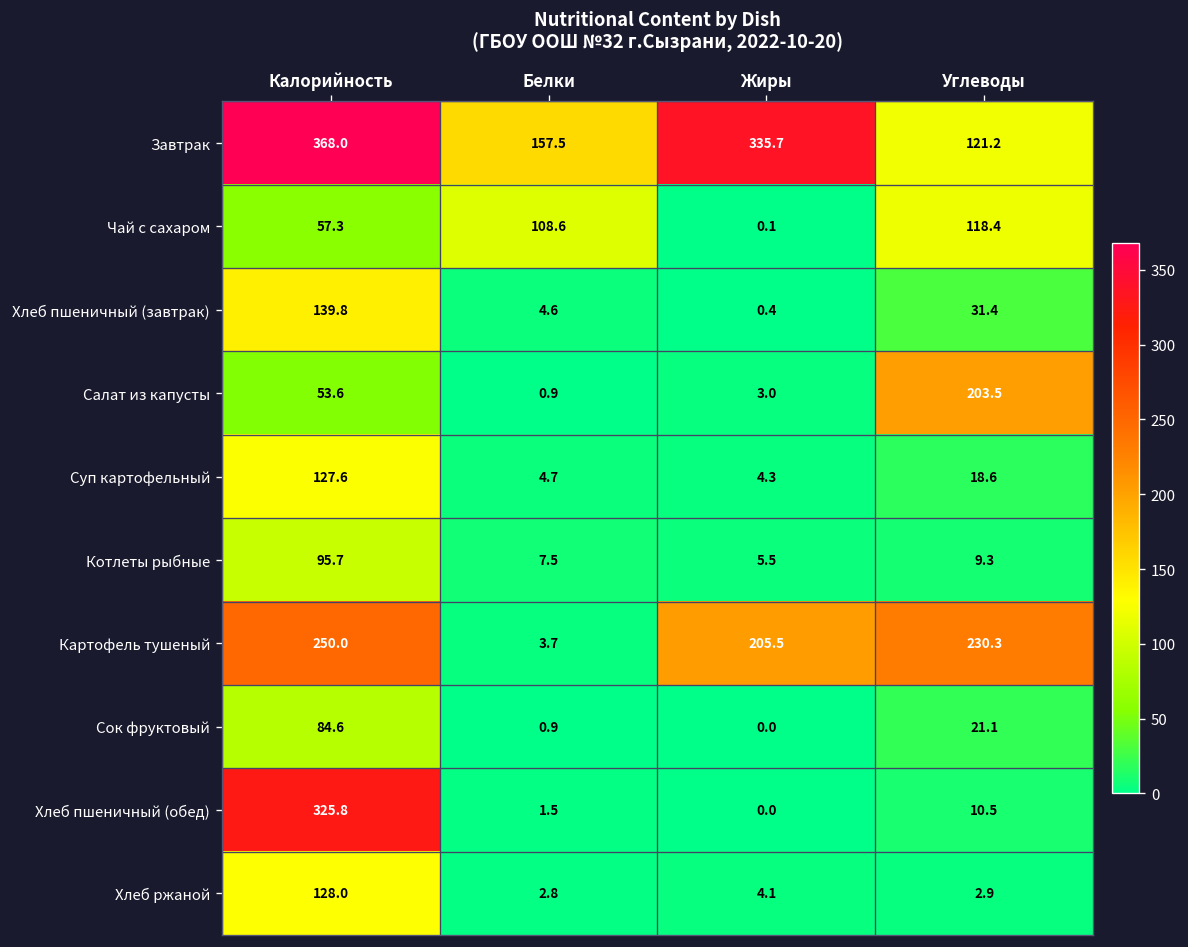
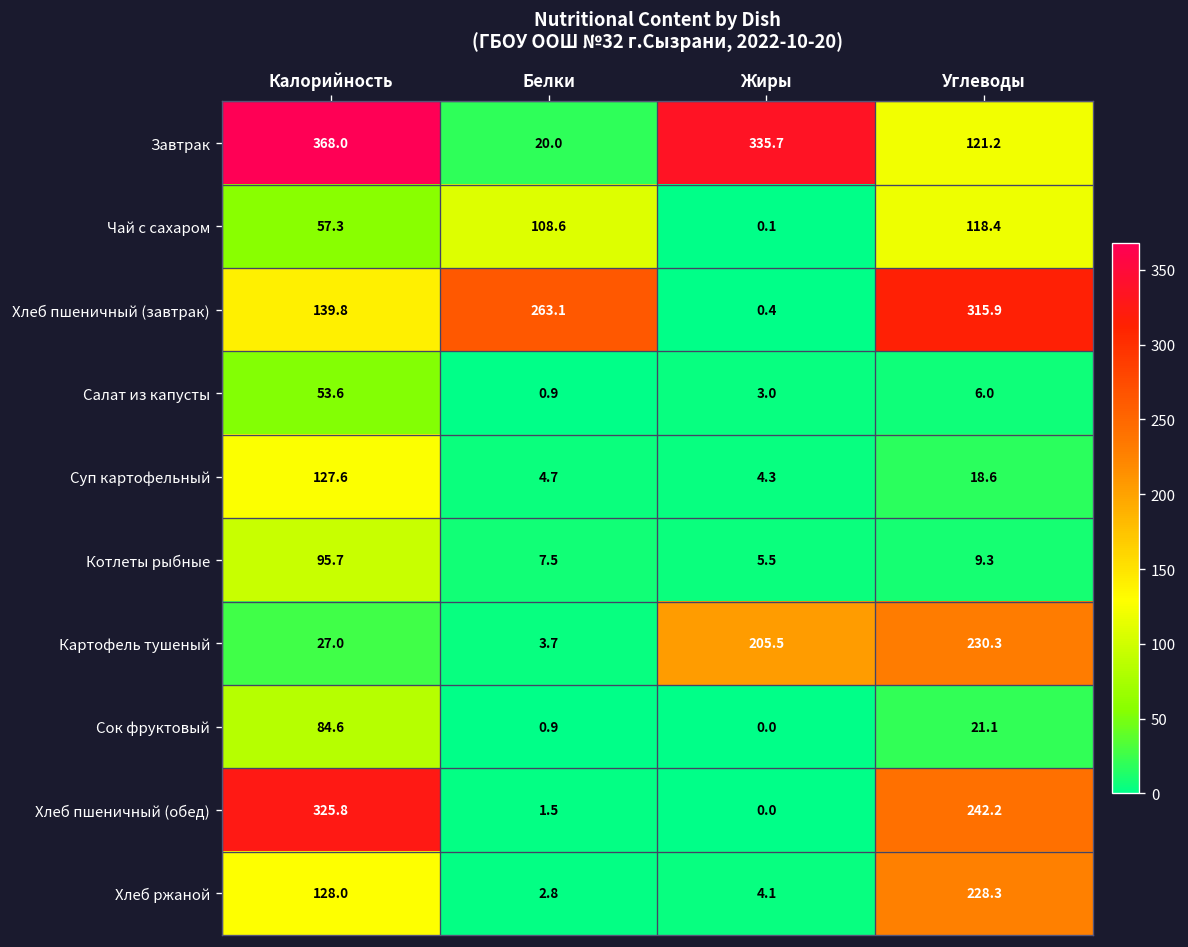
Завтрак, Белки: 157.5 -> 20.0
Хлеб пшеничный (завтрак), Белки: 4.6 -> 263.1
Хлеб пшеничный (завтрак), Углеводы: 31.4 -> 315.9
Салат из капусты, Углеводы: 203.5 -> 6.0
Картофель тушеный, Калорийность: 250.0 -> 27.0
Хлеб пшеничный (обед), Углеводы: 10.5 -> 242.2
Хлеб ржаной, Углеводы: 2.9 -> 228.3
